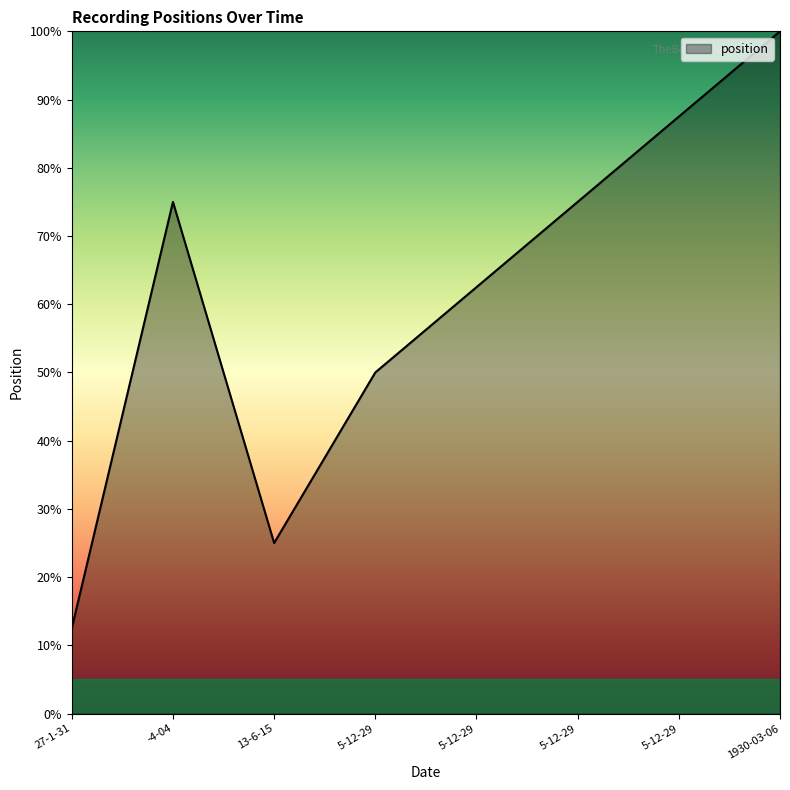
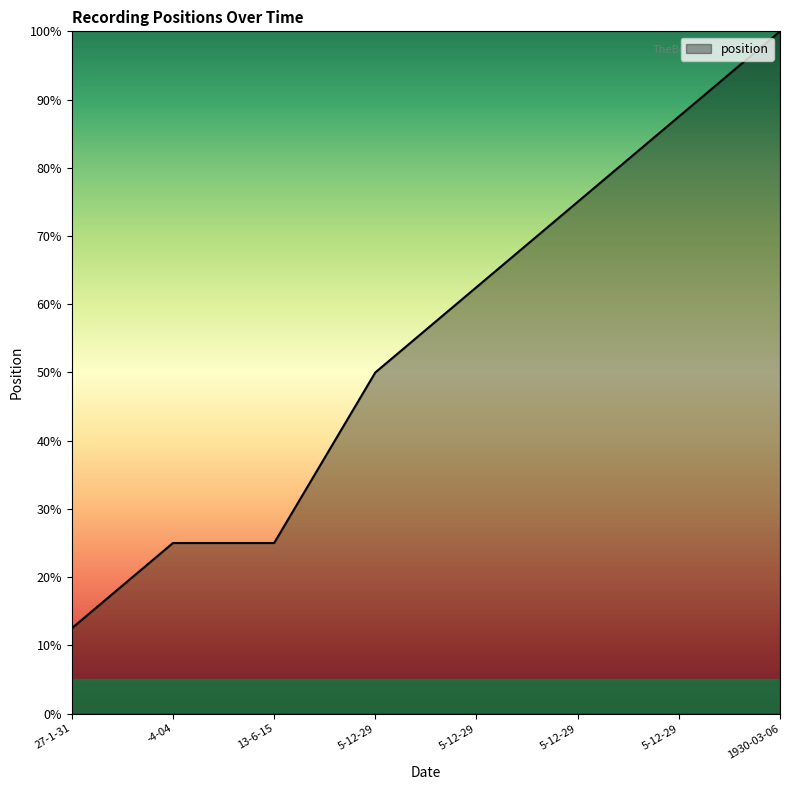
-4-04: 75% -> 25%
